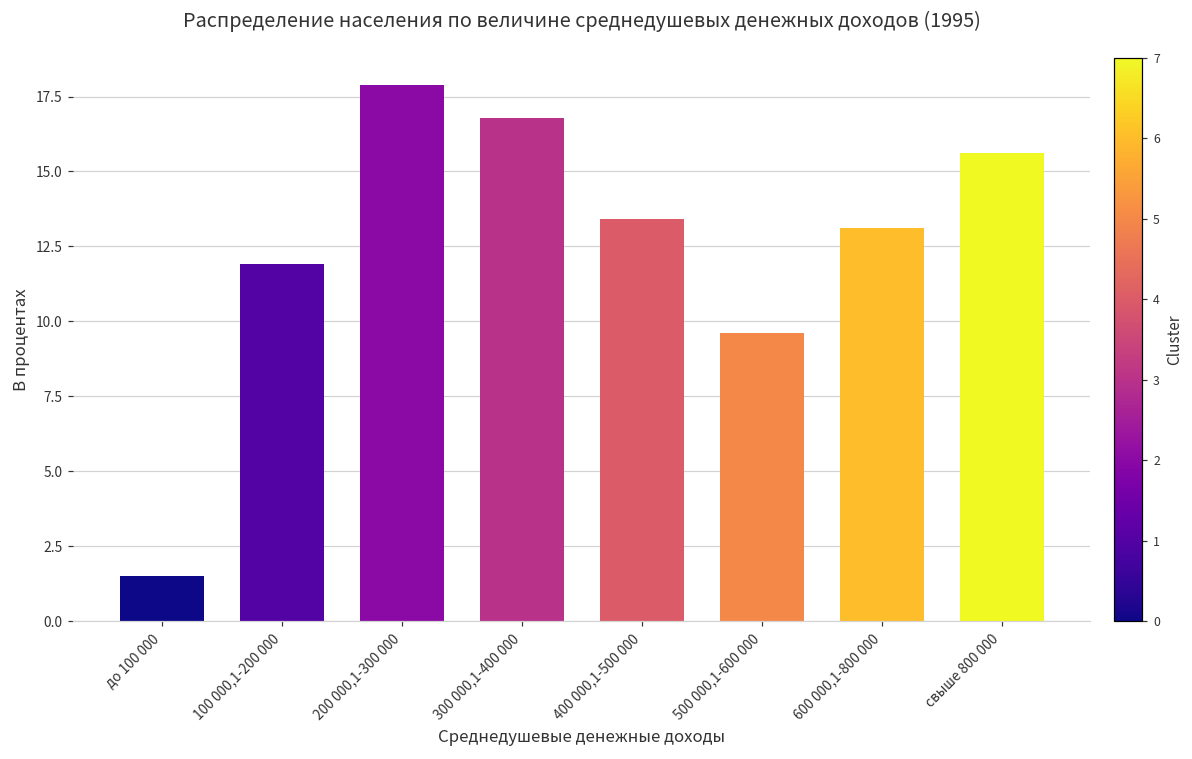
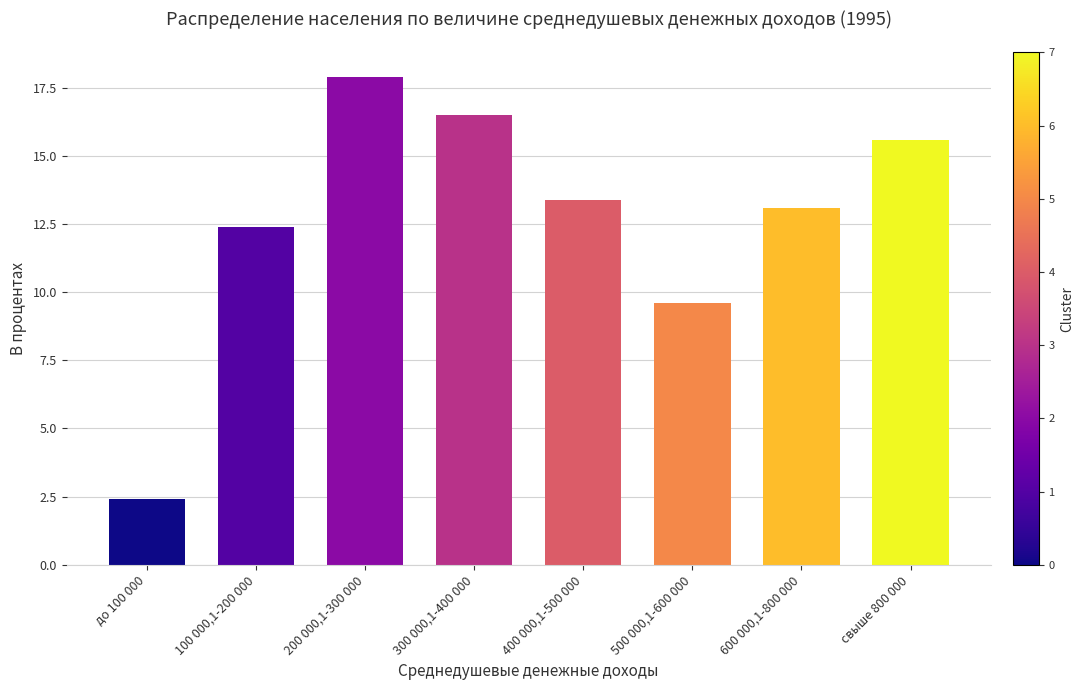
до 100 000: 1.5 -> 2.4
100 000,1-200 000: 11.9 -> 12.4
300 000,1-400 000: 16.8 -> 16.5
